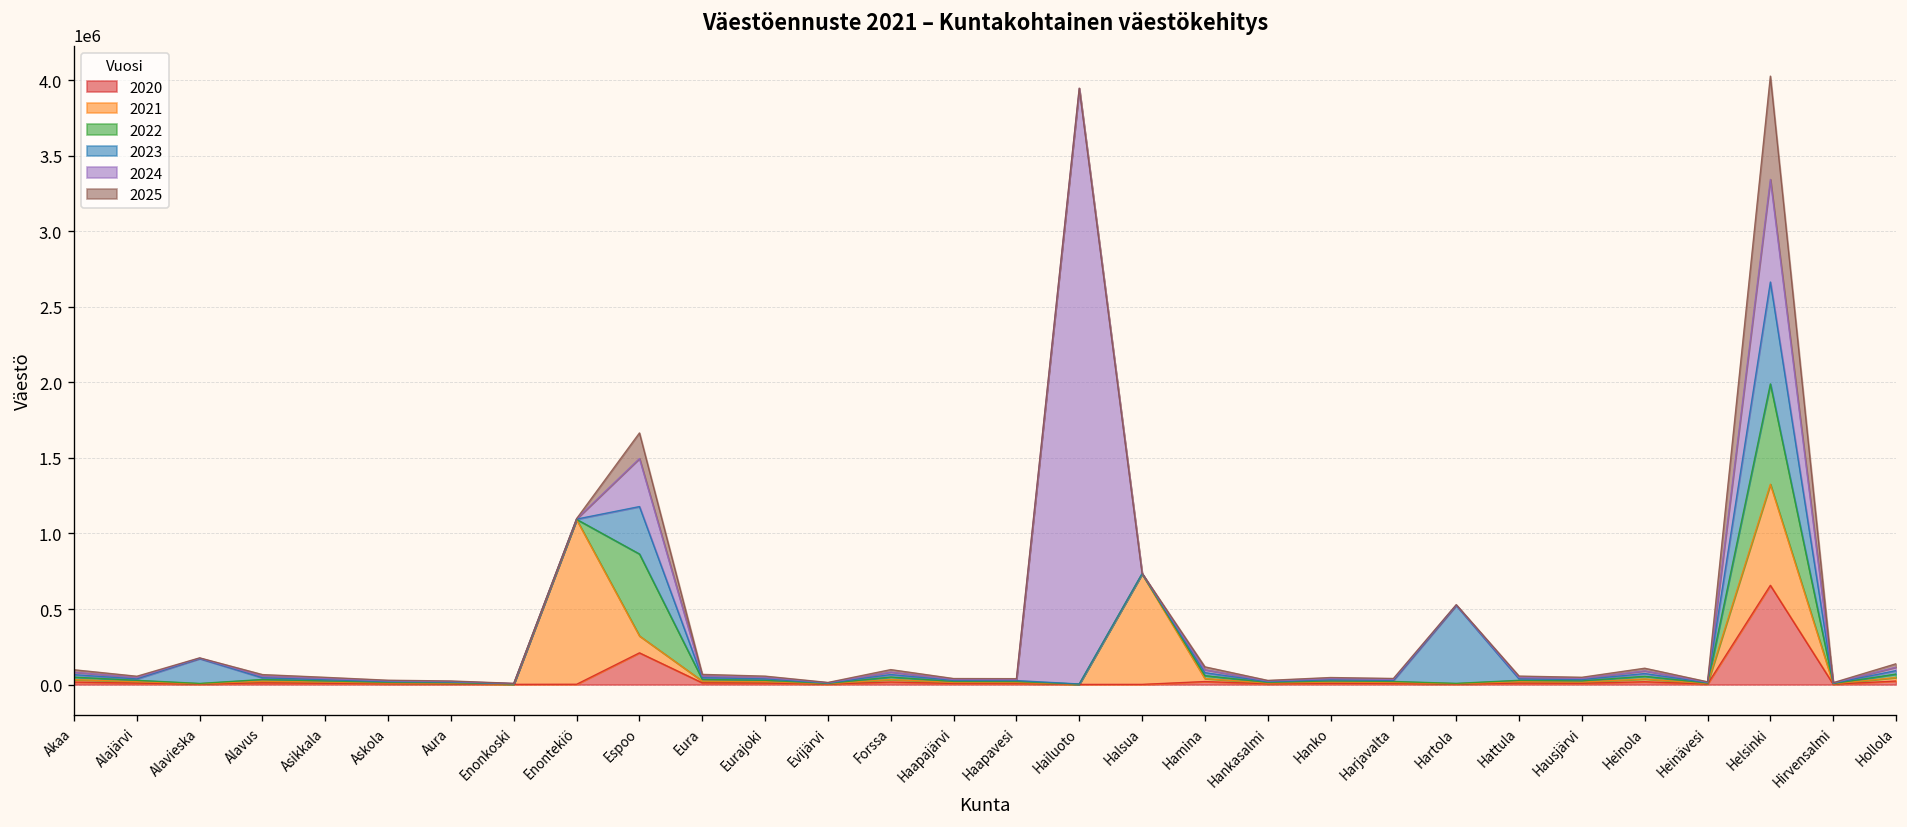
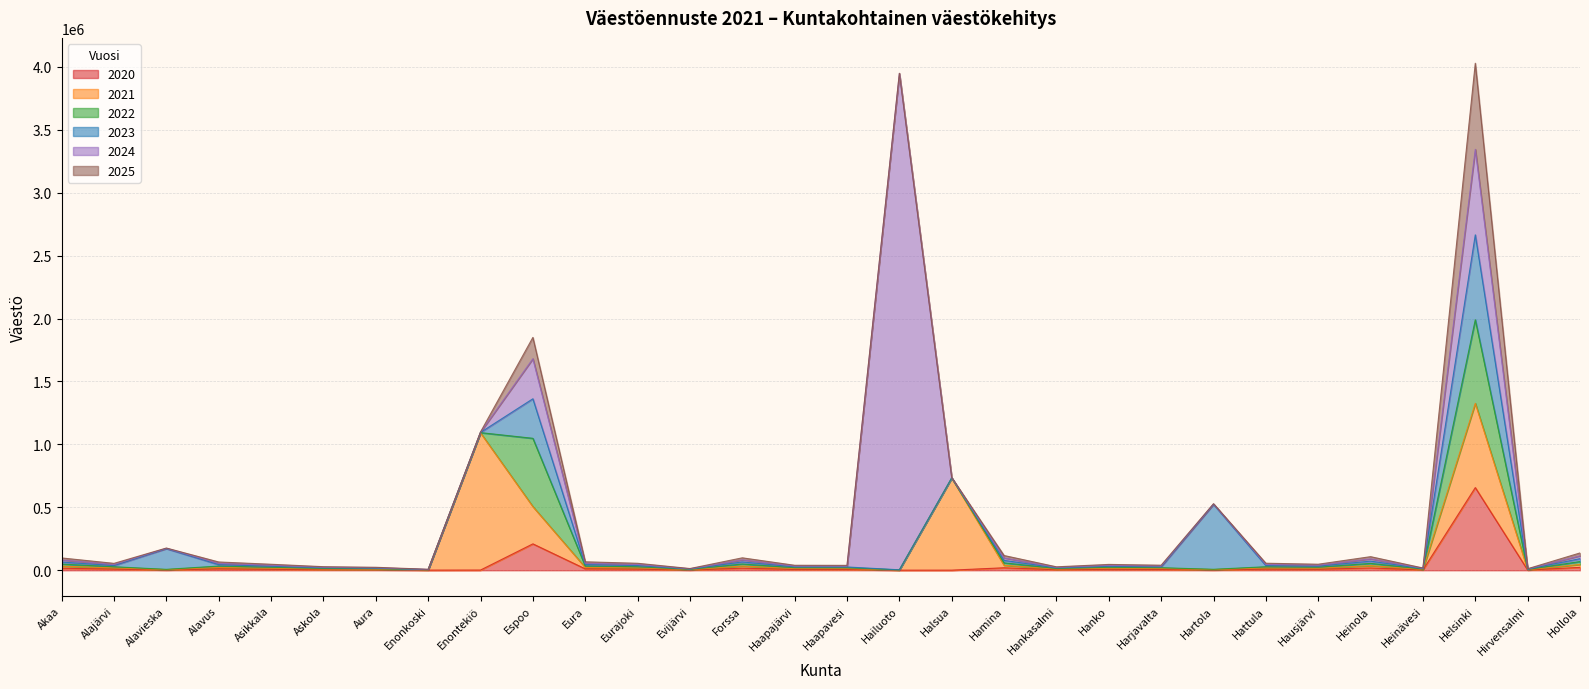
2021, Espoo: 110000 -> 300000
